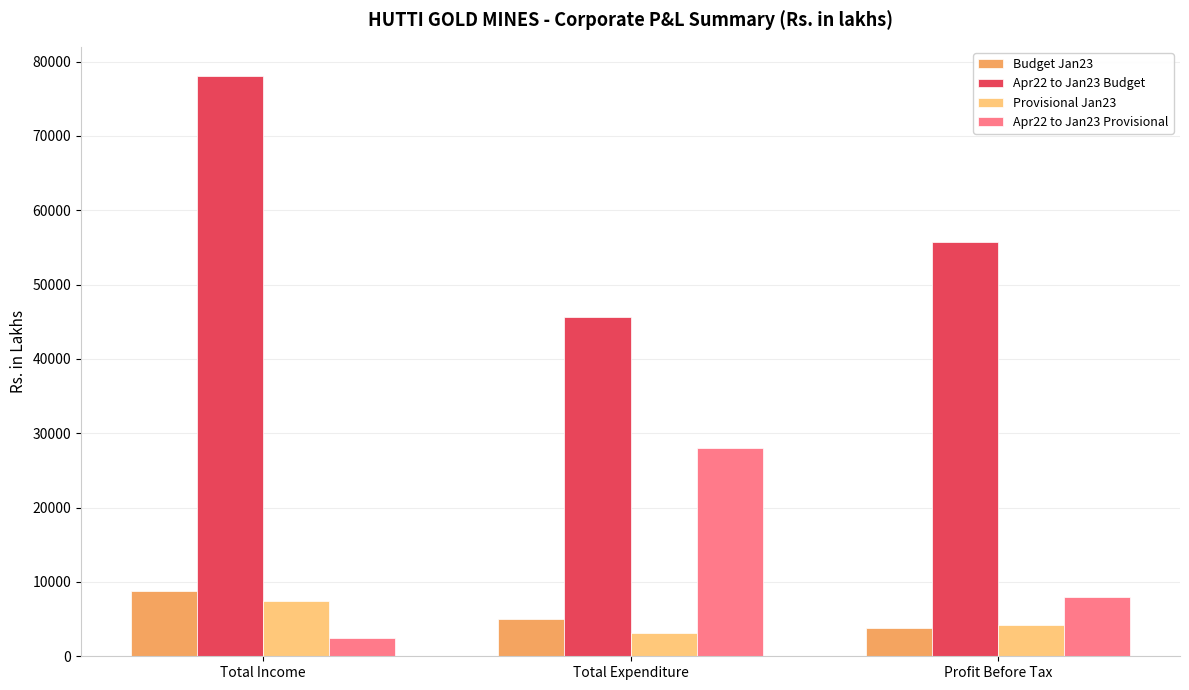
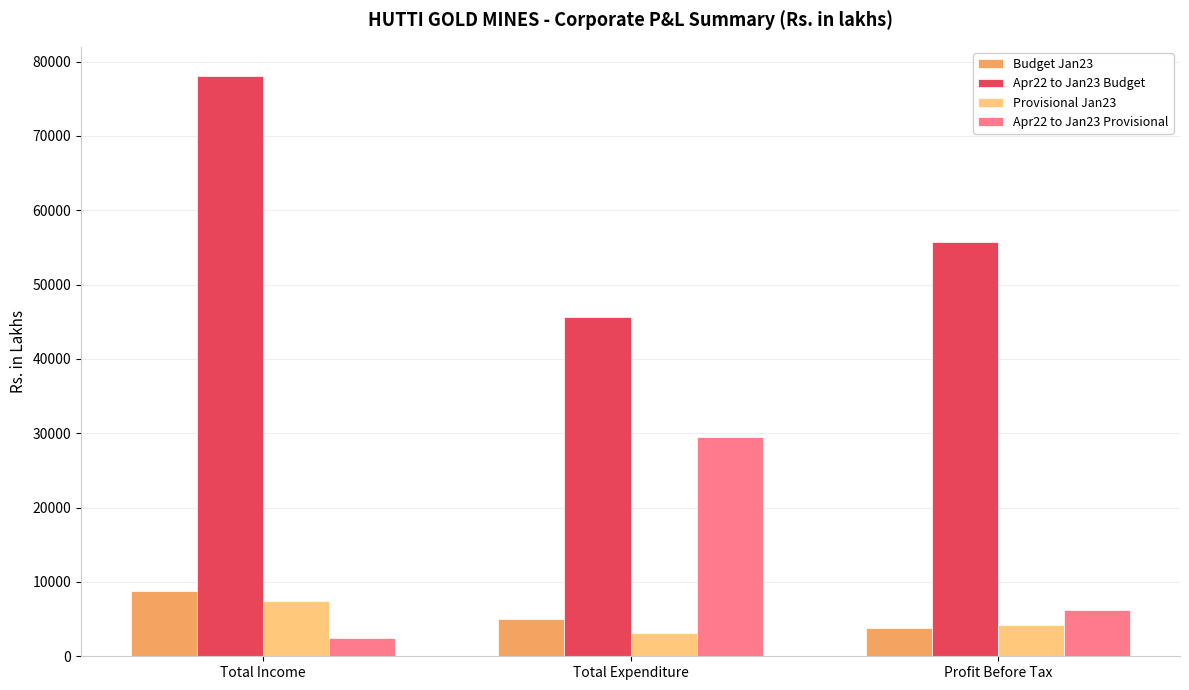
Apr22 to Jan23 Provisional, Total Expenditure: 28000 -> 30000
Apr22 to Jan23 Provisional, Profit Before Tax: 8000 -> 6000
